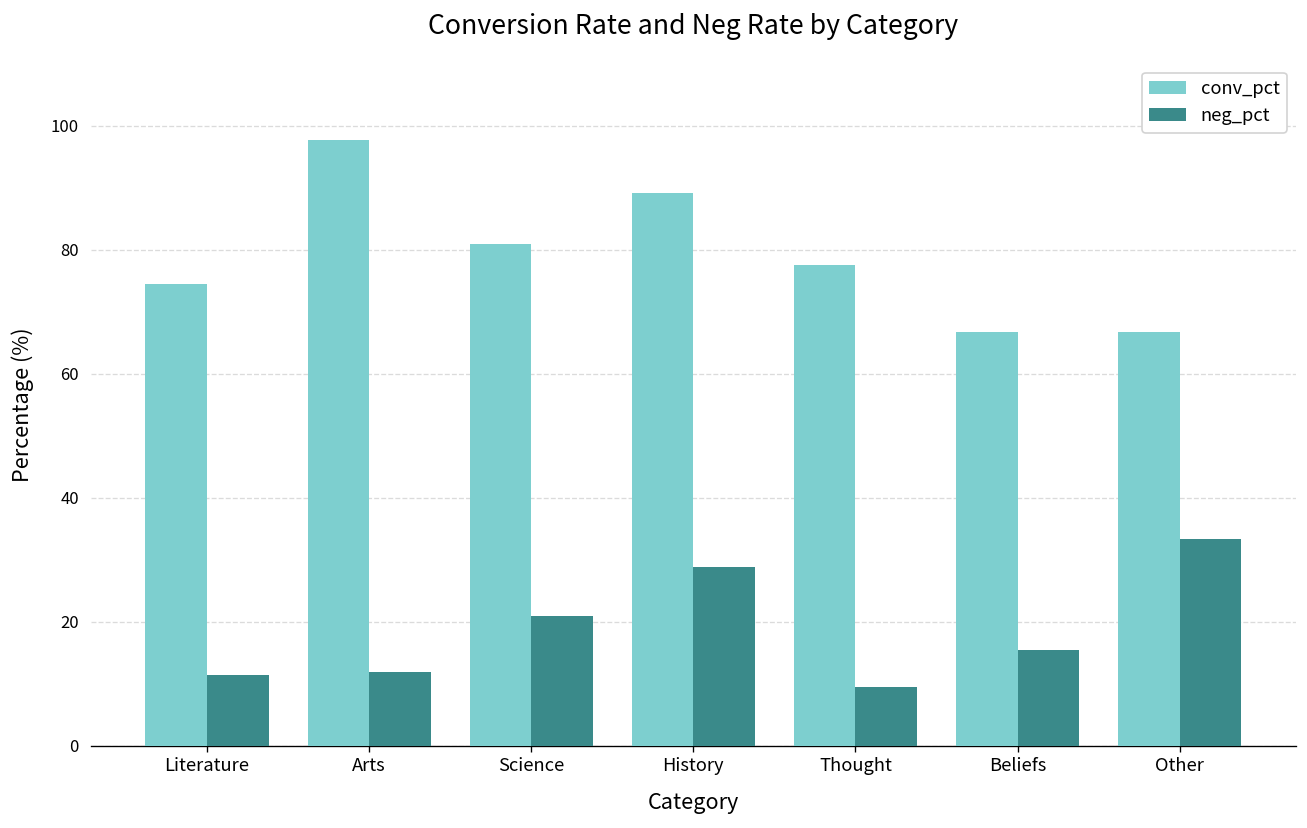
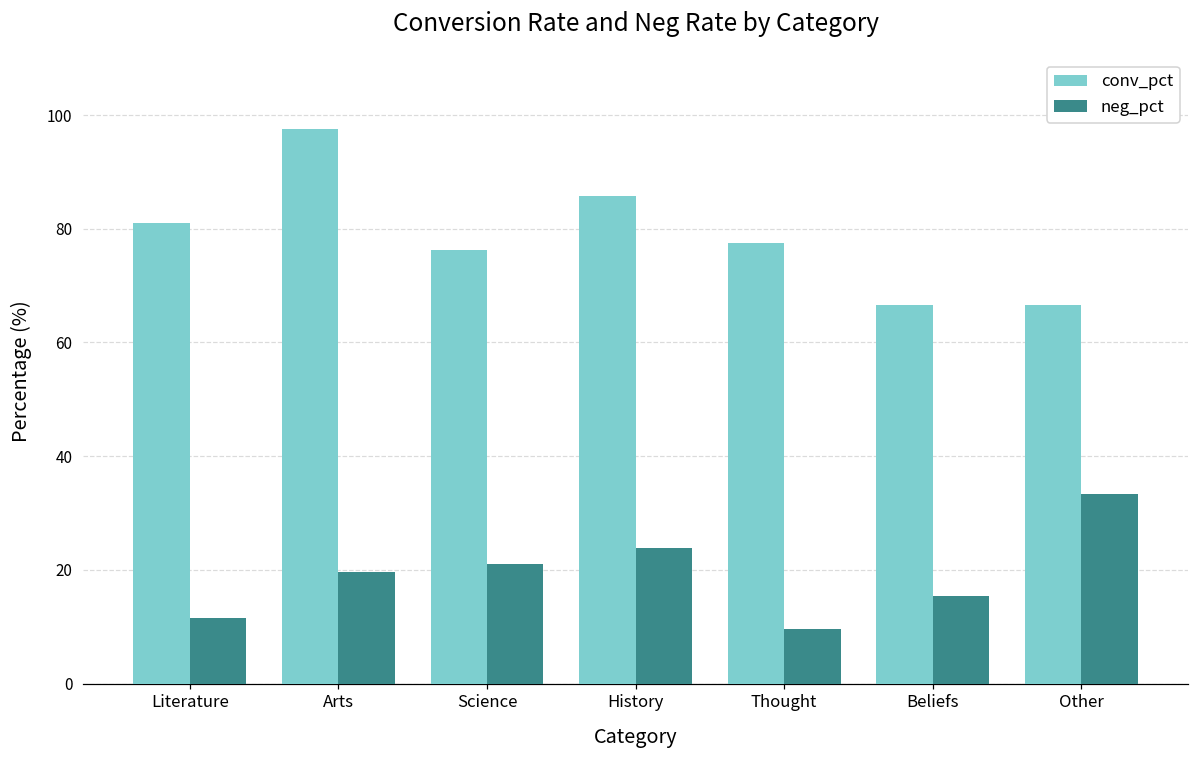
conv_pct, Literature: 74 -> 81
neg_pct, Arts: 12 -> 20
conv_pct, Science: 81 -> 76
conv_pct, History: 89 -> 86
neg_pct, History: 29 -> 24
